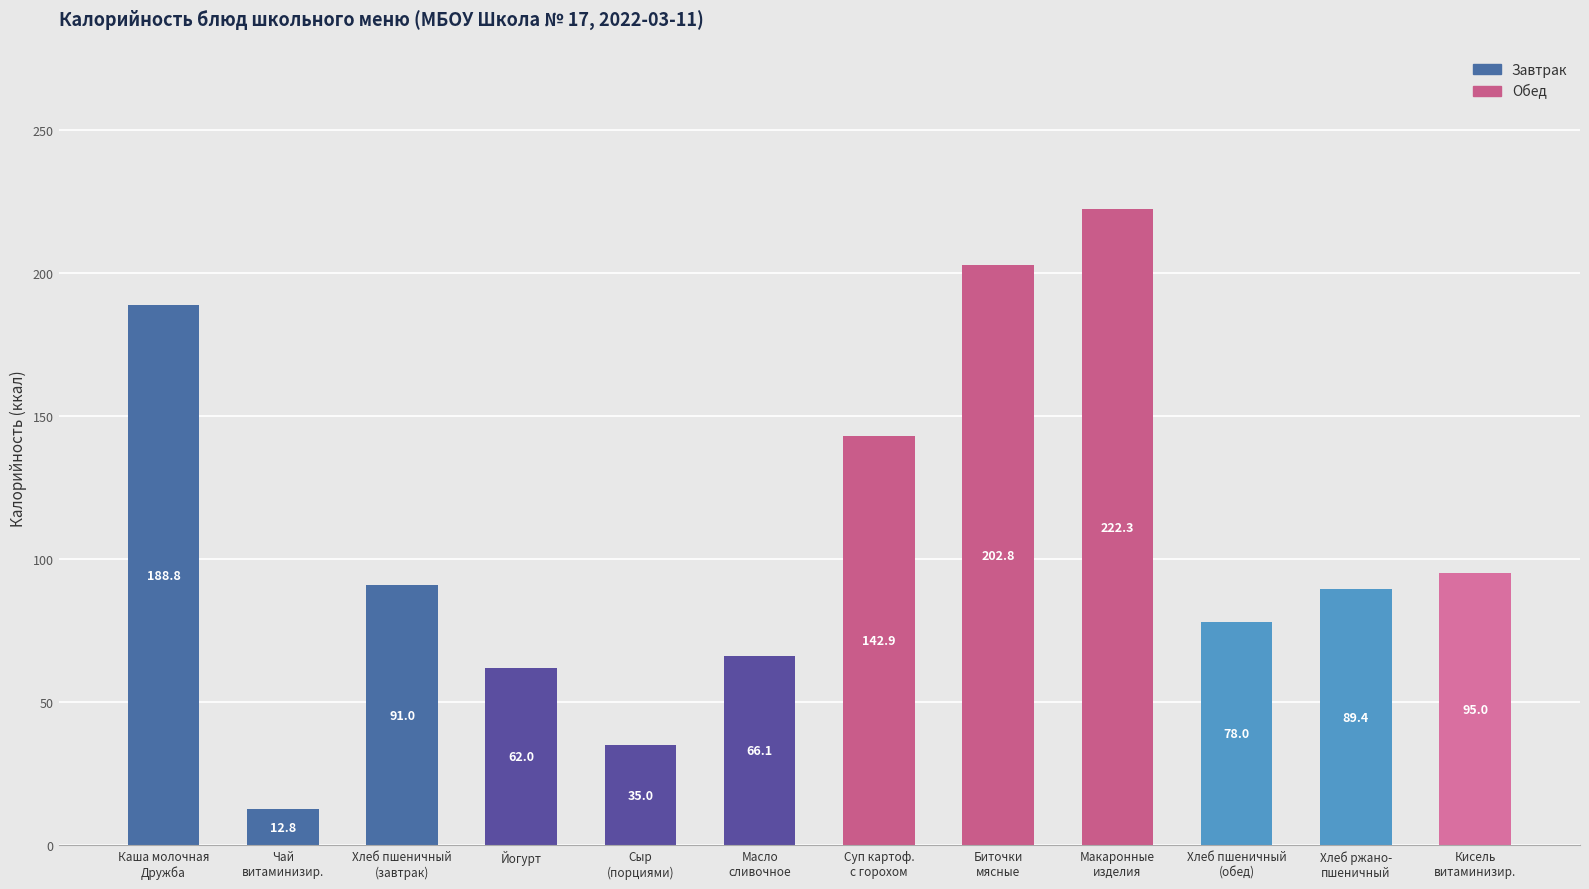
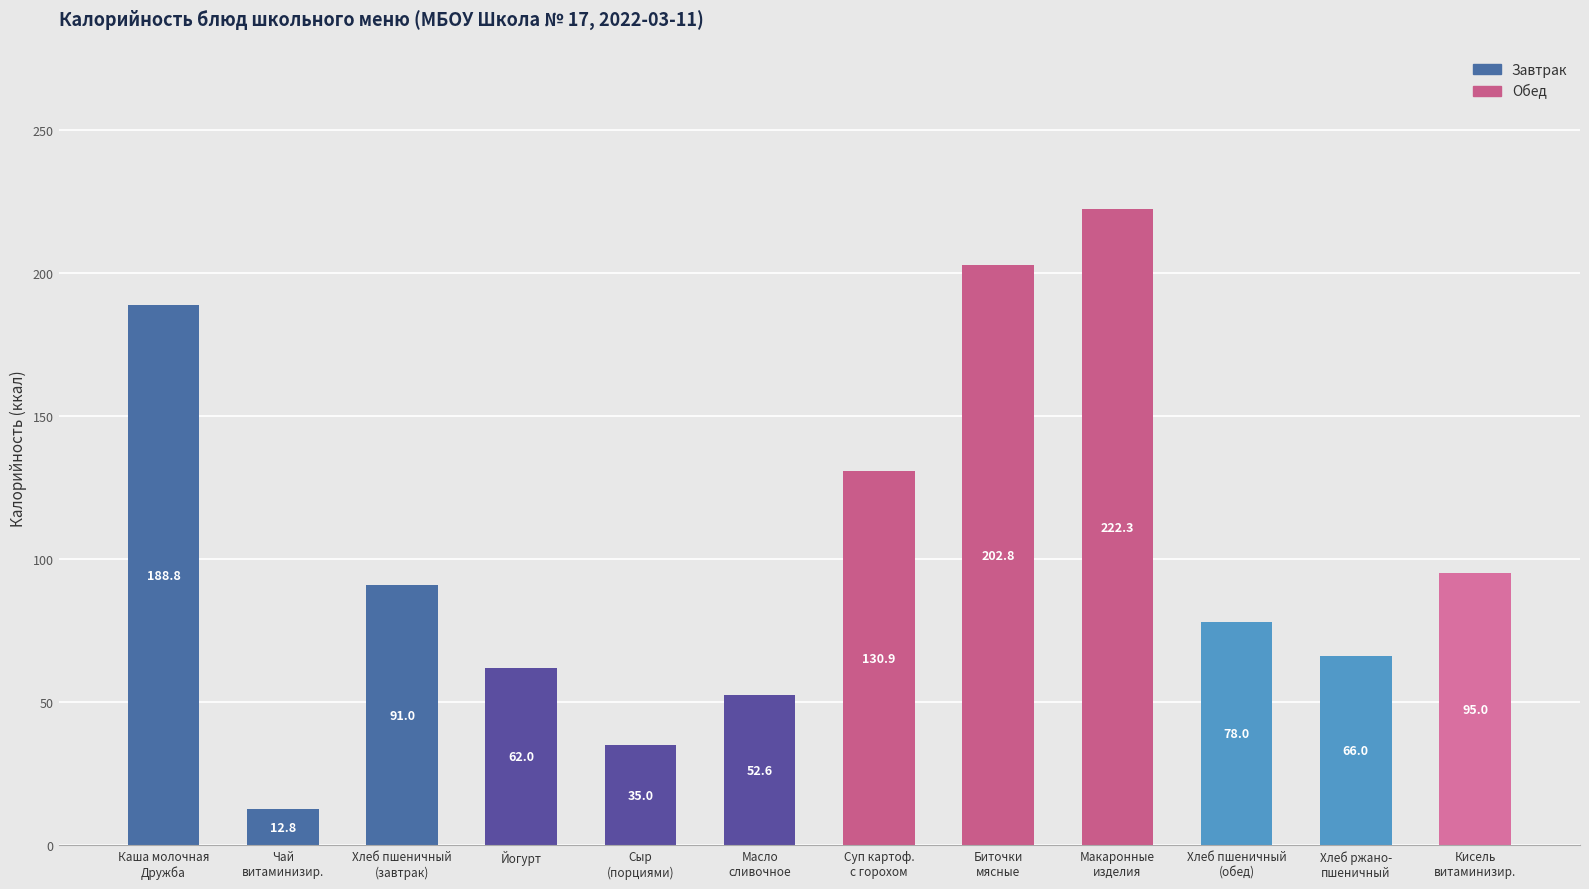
Масло сливочное: 66.1 -> 52.6
Суп картоф. с горохом: 142.9 -> 130.9
Хлеб ржано- пшеничный: 89.4 -> 66.0
